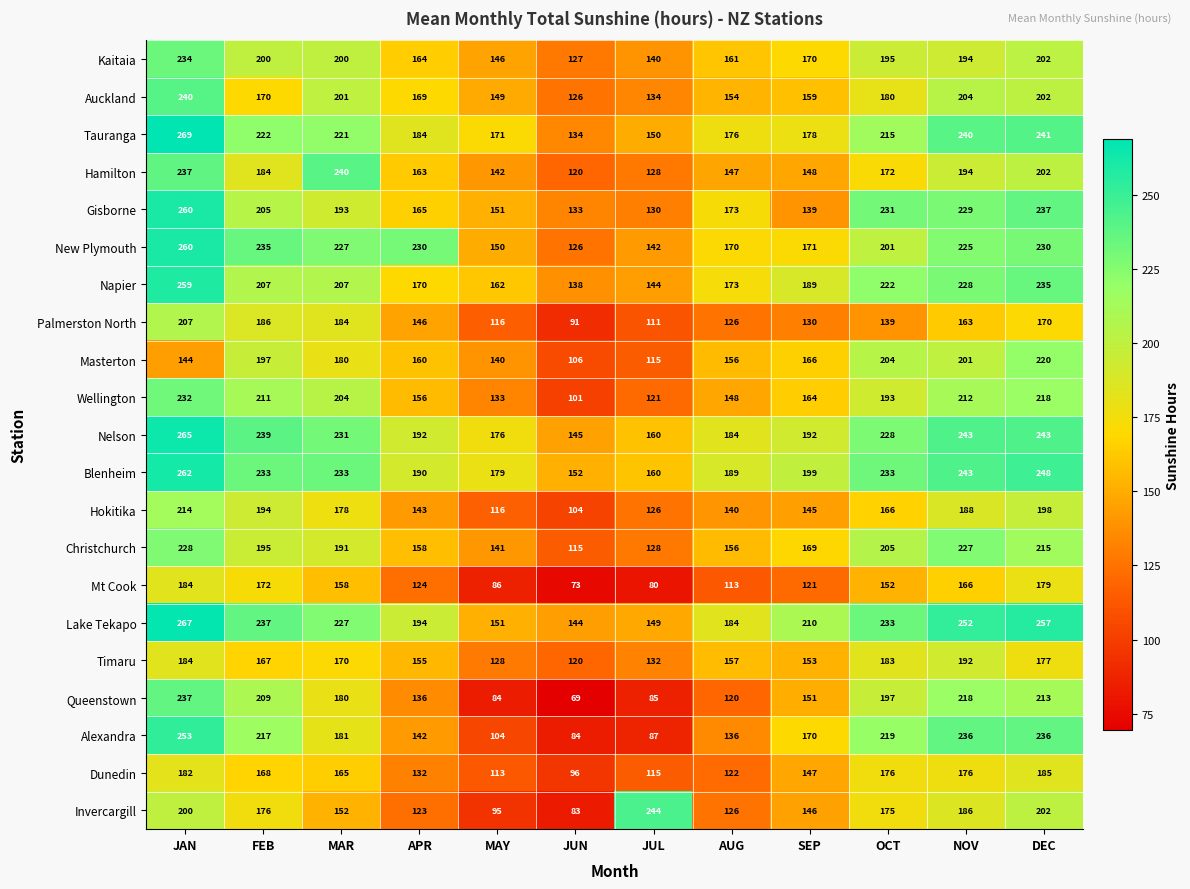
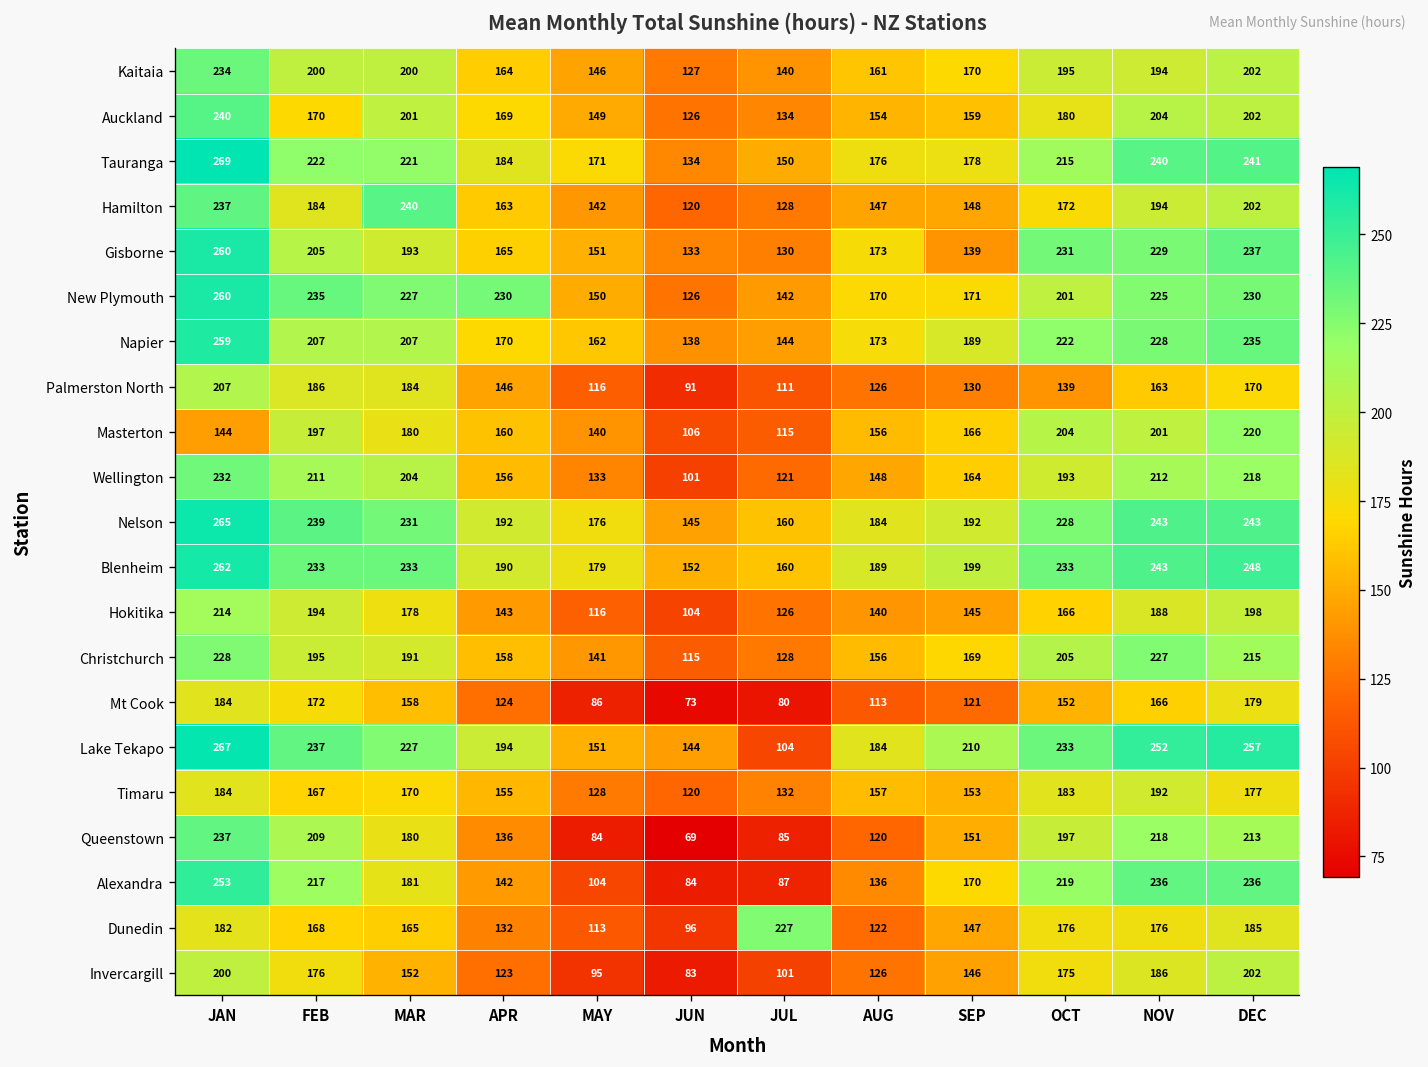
Lake Tekapo, JUL: 149 -> 104
Dunedin, JUL: 115 -> 227
Invercargill, JUL: 244 -> 101
